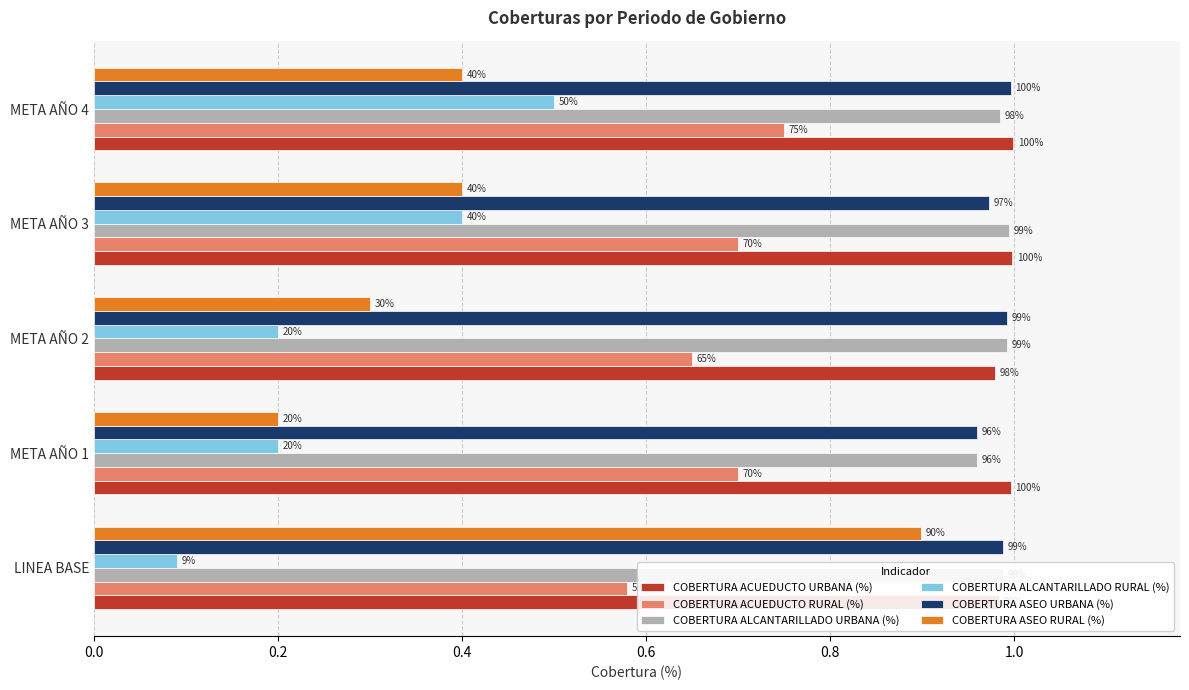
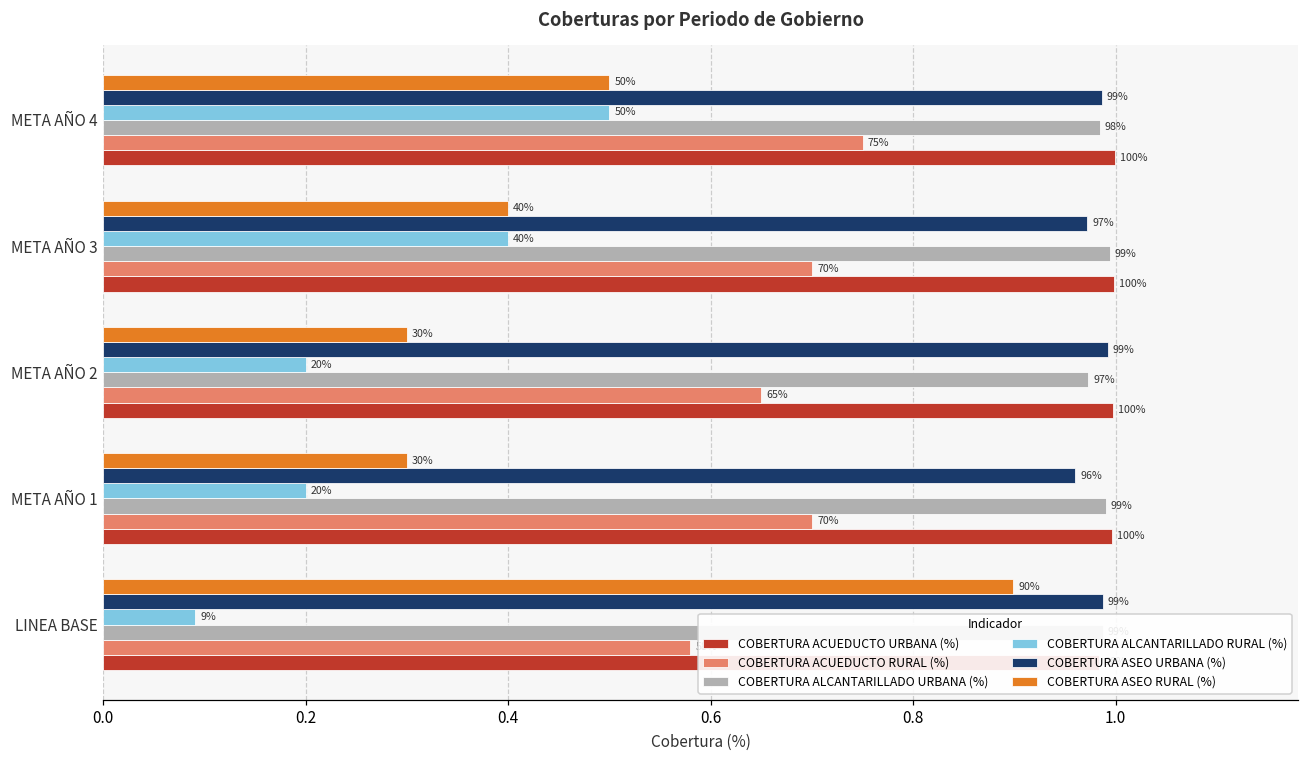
COBERTURA ASEO RURAL (%), META AÑO 4: 40% -> 50%
COBERTURA ASEO URBANA (%), META AÑO 4: 100% -> 99%
COBERTURA ALCANTARILLADO URBANA (%), META AÑO 2: 99% -> 97%
COBERTURA ACUEDUCTO URBANA (%), META AÑO 2: 98% -> 100%
COBERTURA ASEO RURAL (%), META AÑO 1: 20% -> 30%
COBERTURA ALCANTARILLADO URBANA (%), META AÑO 1: 96% -> 99%
